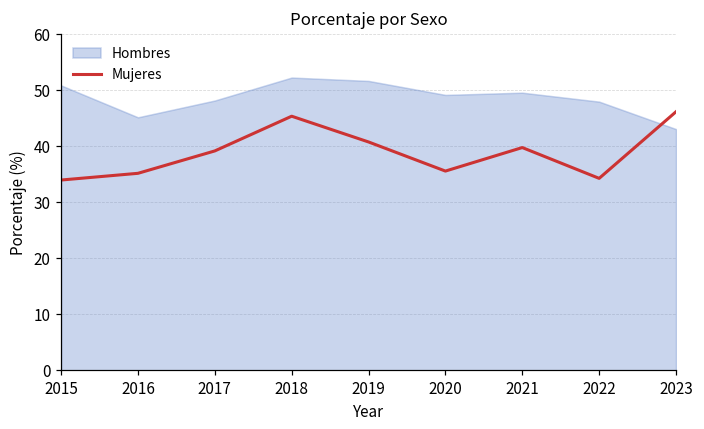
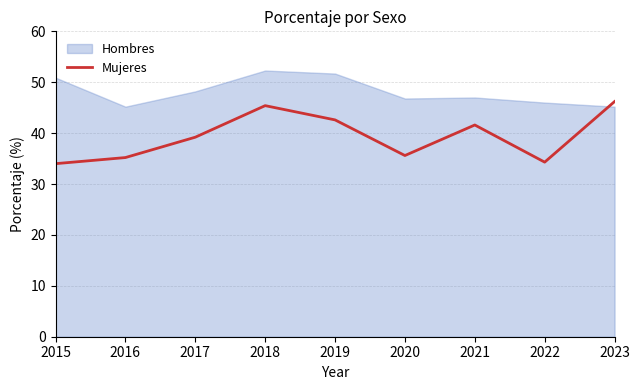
Mujeres, 2019: 41 -> 43
Hombres, 2020: 49 -> 47
Mujeres, 2021: 40 -> 42
Hombres, 2021: 50 -> 47
Hombres, 2022: 48 -> 46
Hombres, 2023: 43 -> 45
